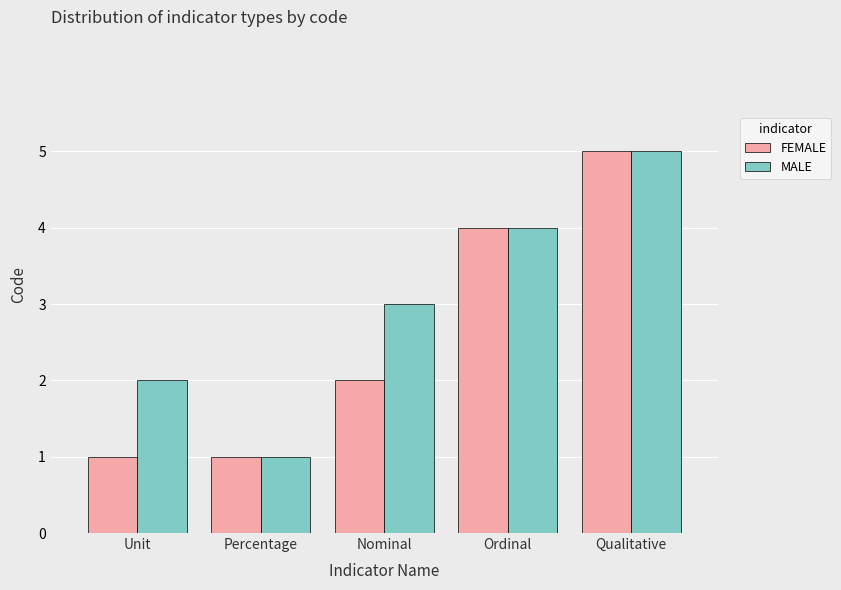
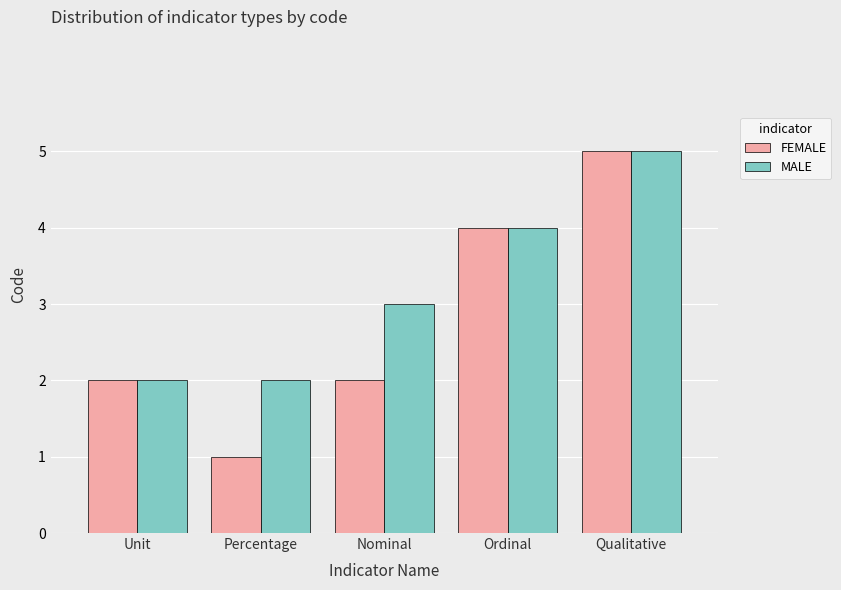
FEMALE, Unit: 1 -> 2
MALE, Percentage: 1 -> 2
